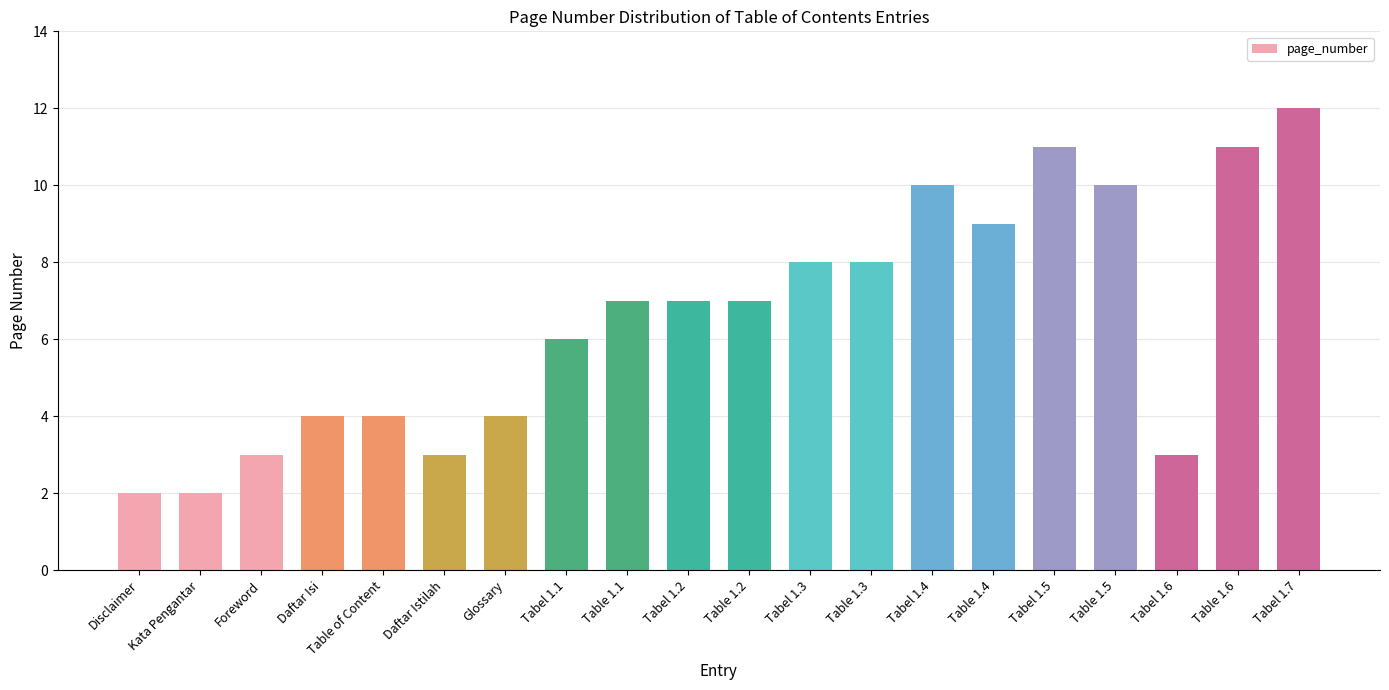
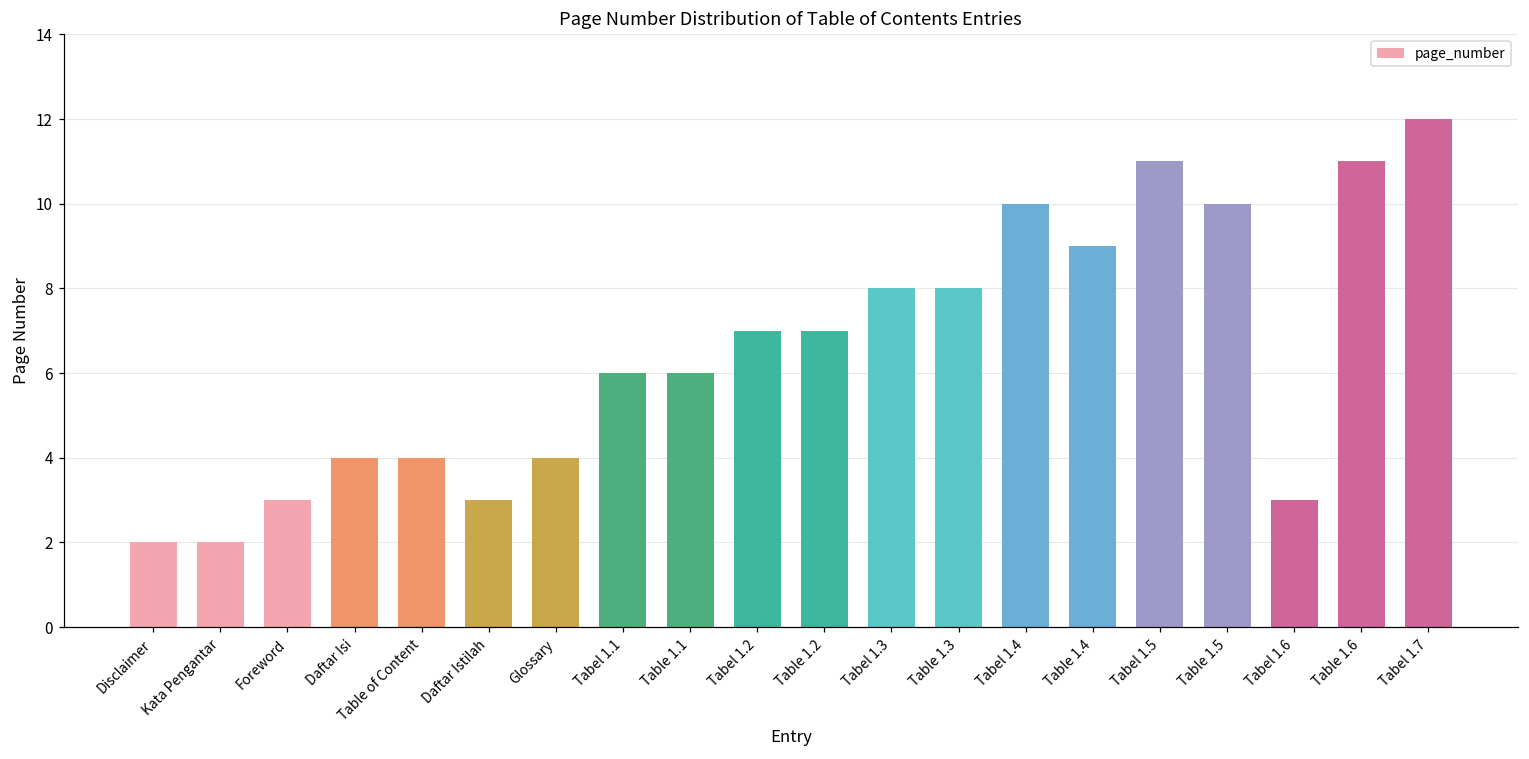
Table 1.1: 7 -> 6
